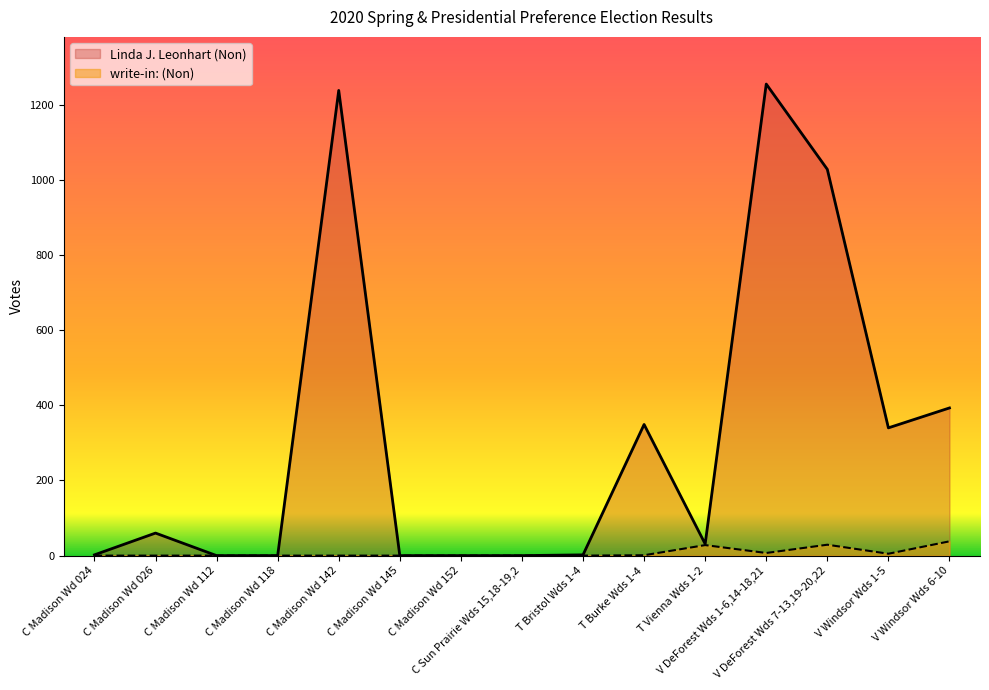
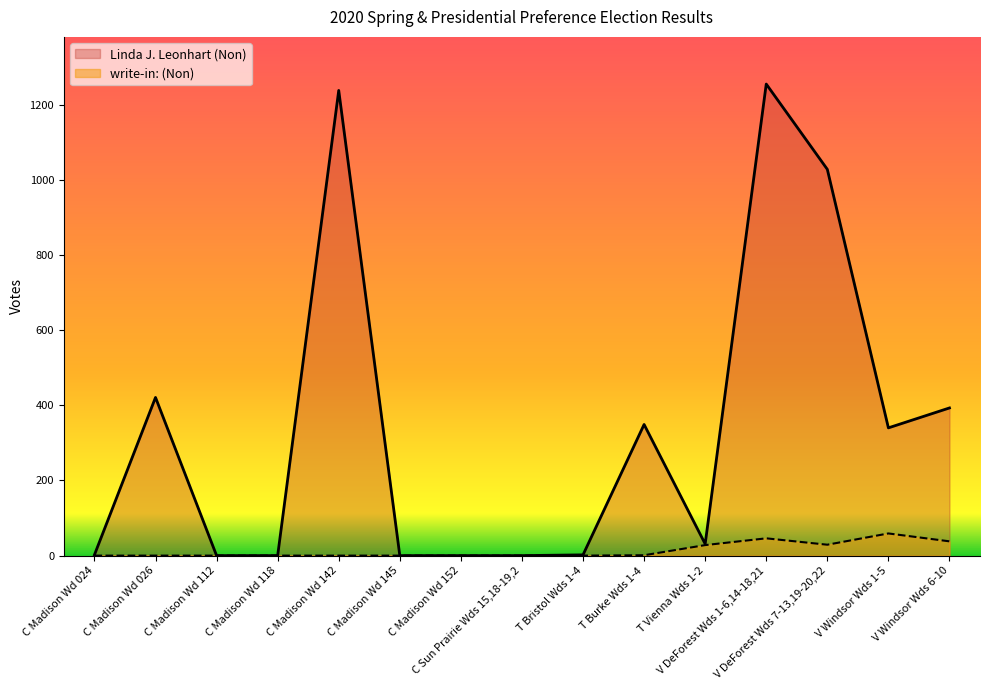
Linda J. Leonhart (Non), C Madison Wd 026: 60 -> 420
write-in: (Non), V DeForest Wds 1-6,14-18,21: 10 -> 50
write-in: (Non), V Windsor Wds 1-5: 10 -> 60
